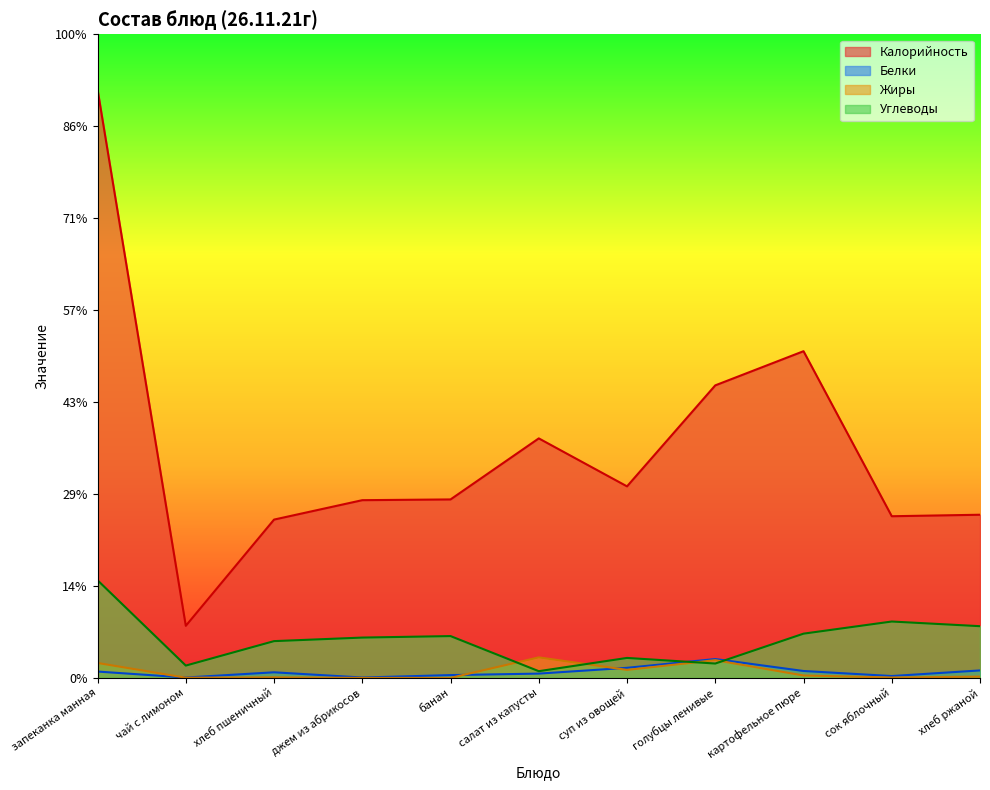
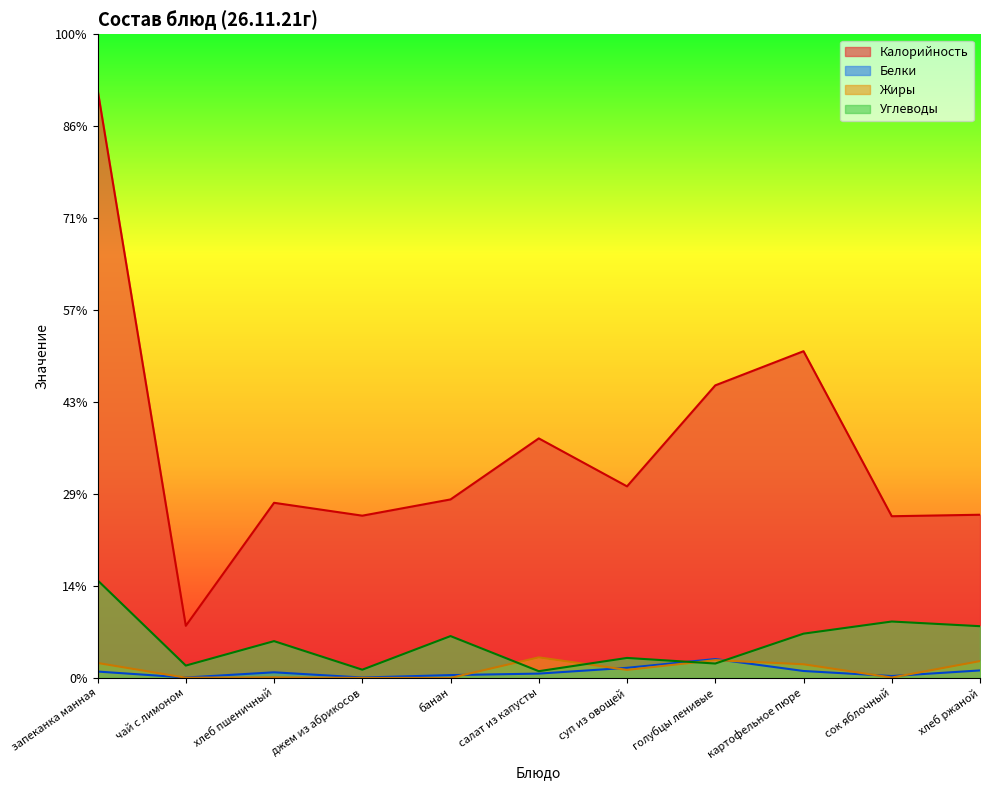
Калорийность, хлеб пшеничный: 25% -> 27%
Калорийность, джем из абрикосов: 28% -> 25%
Углеводы, джем из абрикосов: 6% -> 1%
Жиры, картофельное пюре: 0% -> 2%
Жиры, хлеб ржаной: 0% -> 3%
